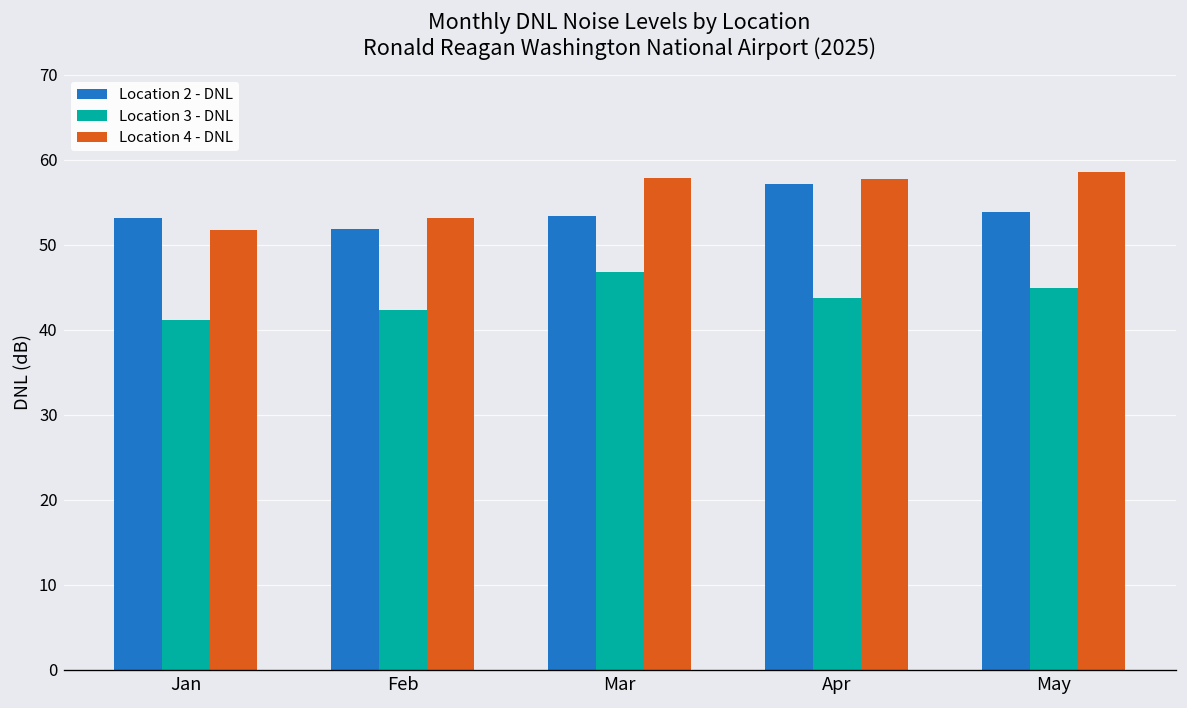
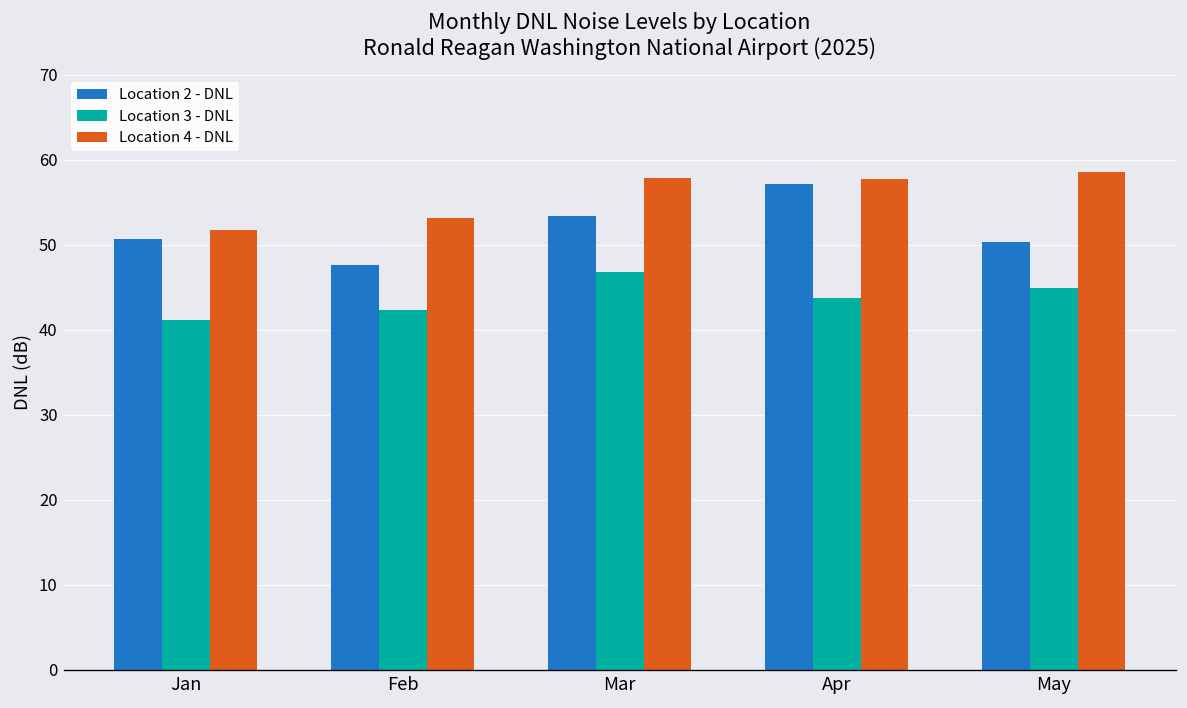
Location 2 - DNL, Jan: 53 -> 51
Location 2 - DNL, Feb: 52 -> 48
Location 2 - DNL, May: 54 -> 50
